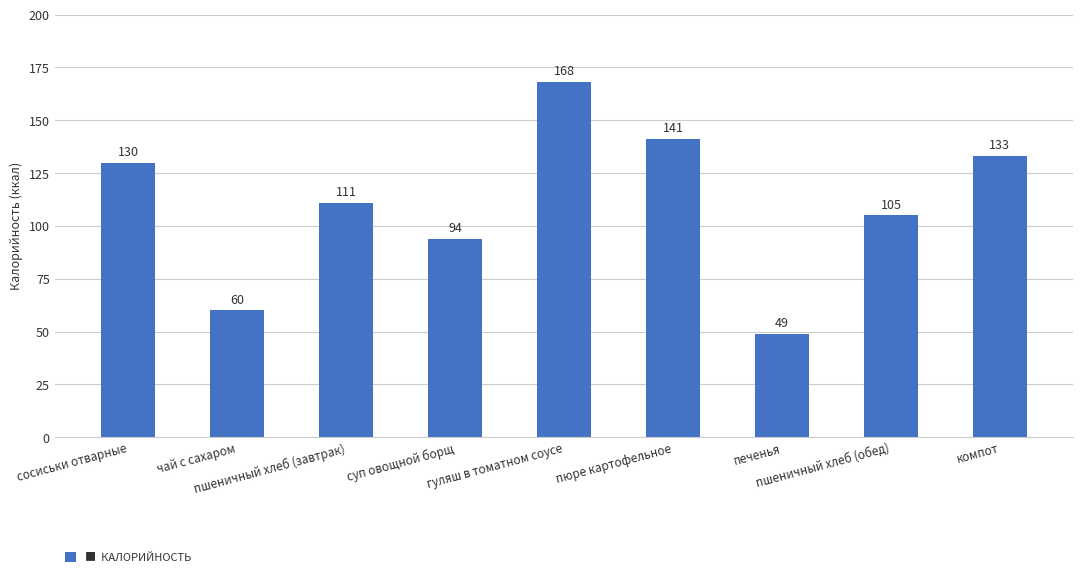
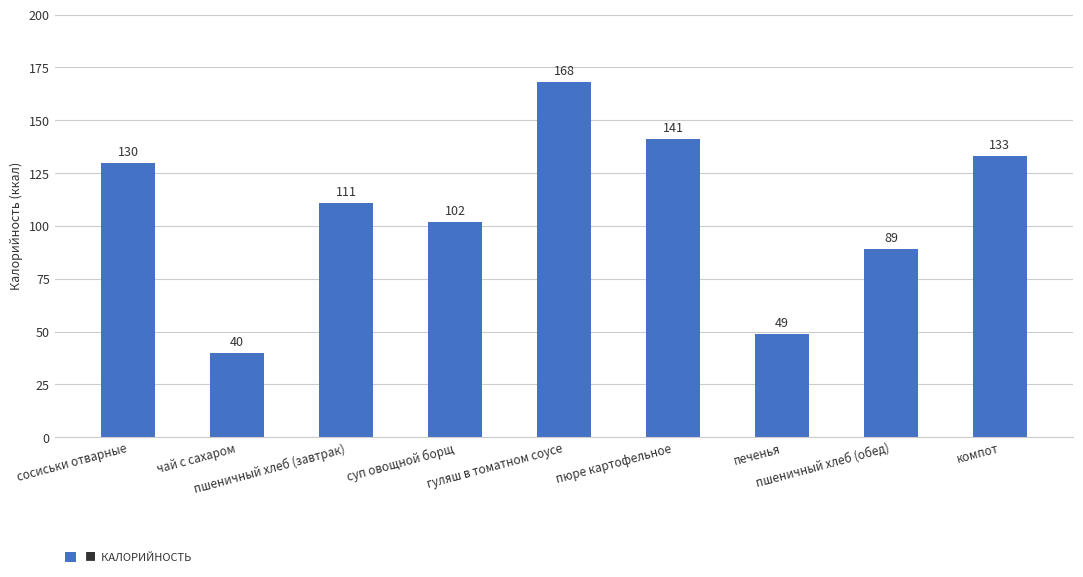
чай с сахаром: 60 -> 40
суп овощной борщ: 94 -> 102
пшеничный хлеб (обед): 105 -> 89
